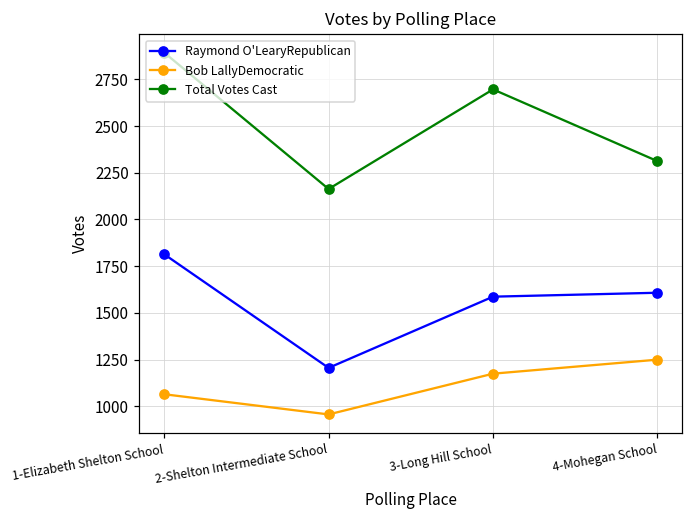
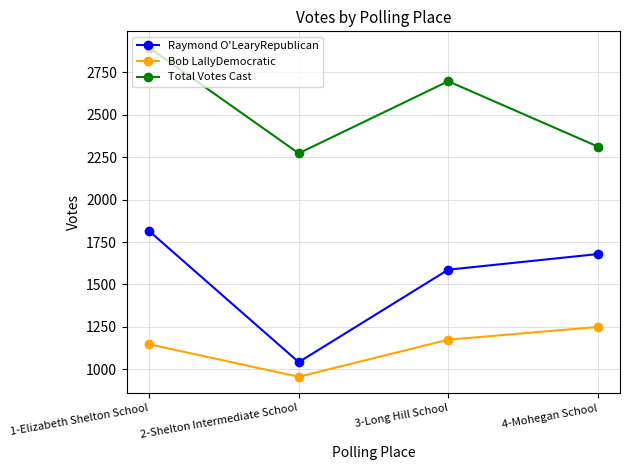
Bob LallyDemocratic, 1-Elizabeth Shelton School: 1070 -> 1150
Raymond O'LearyRepublican, 2-Shelton Intermediate School: 1210 -> 1040
Total Votes Cast, 2-Shelton Intermediate School: 2160 -> 2270
Raymond O'LearyRepublican, 4-Mohegan School: 1610 -> 1680
